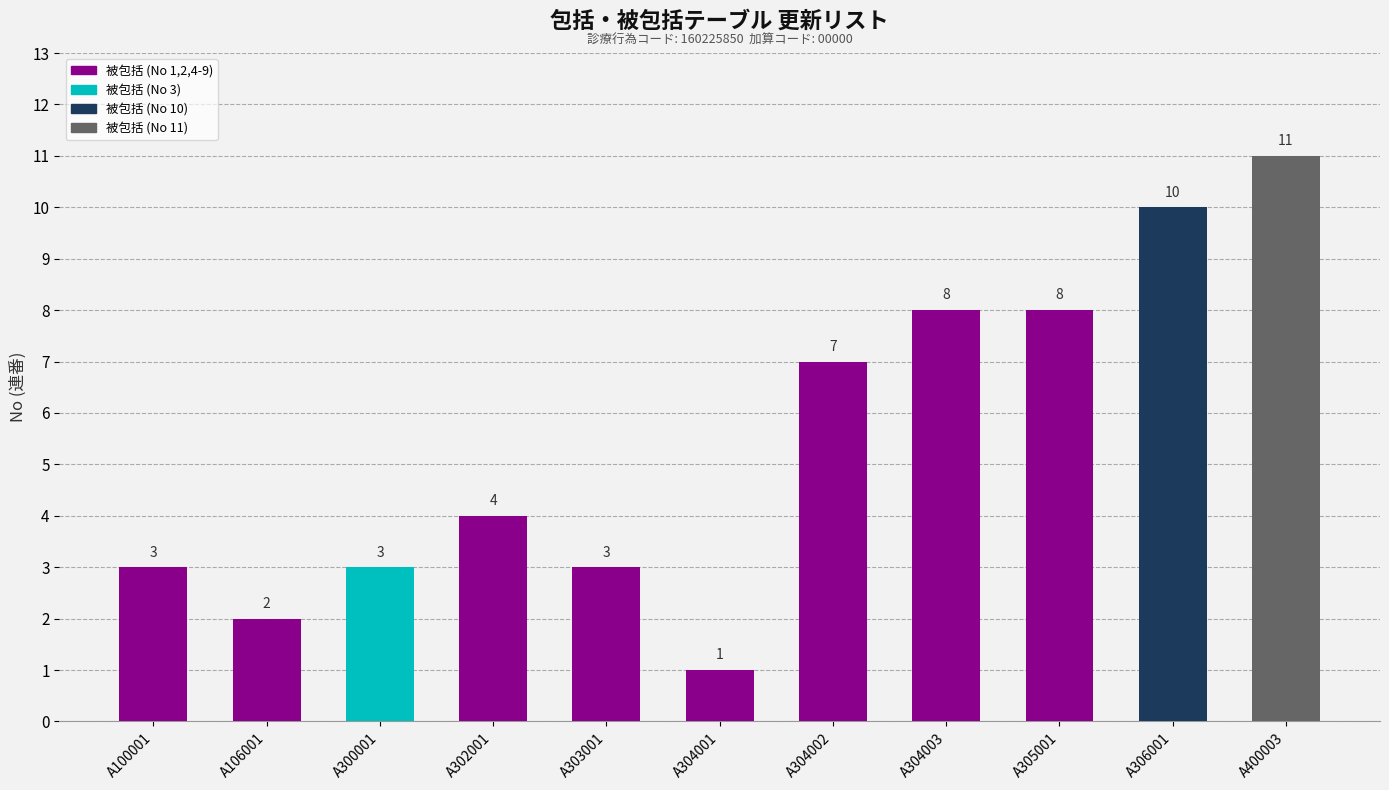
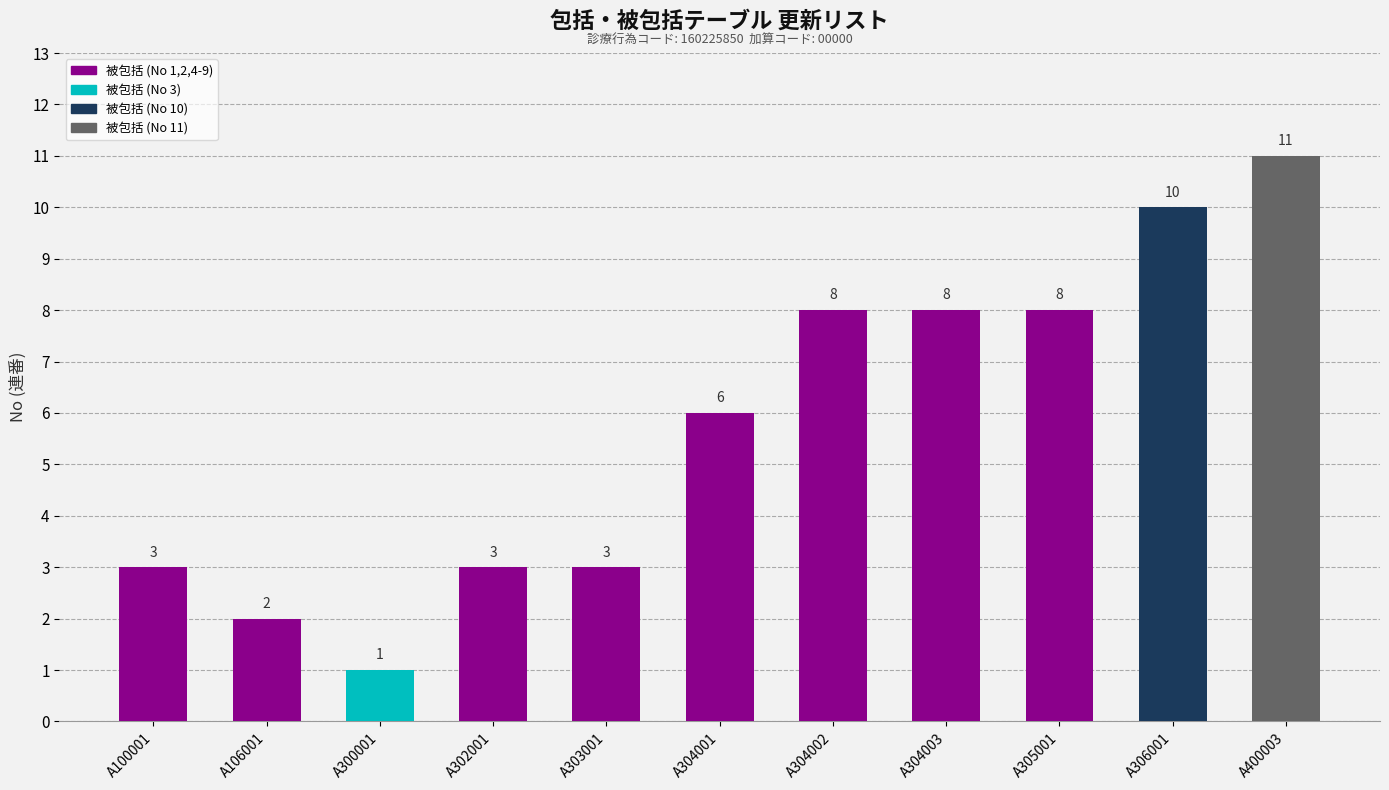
A300001: 3 -> 1
A302001: 4 -> 3
A304001: 1 -> 6
A304002: 7 -> 8
